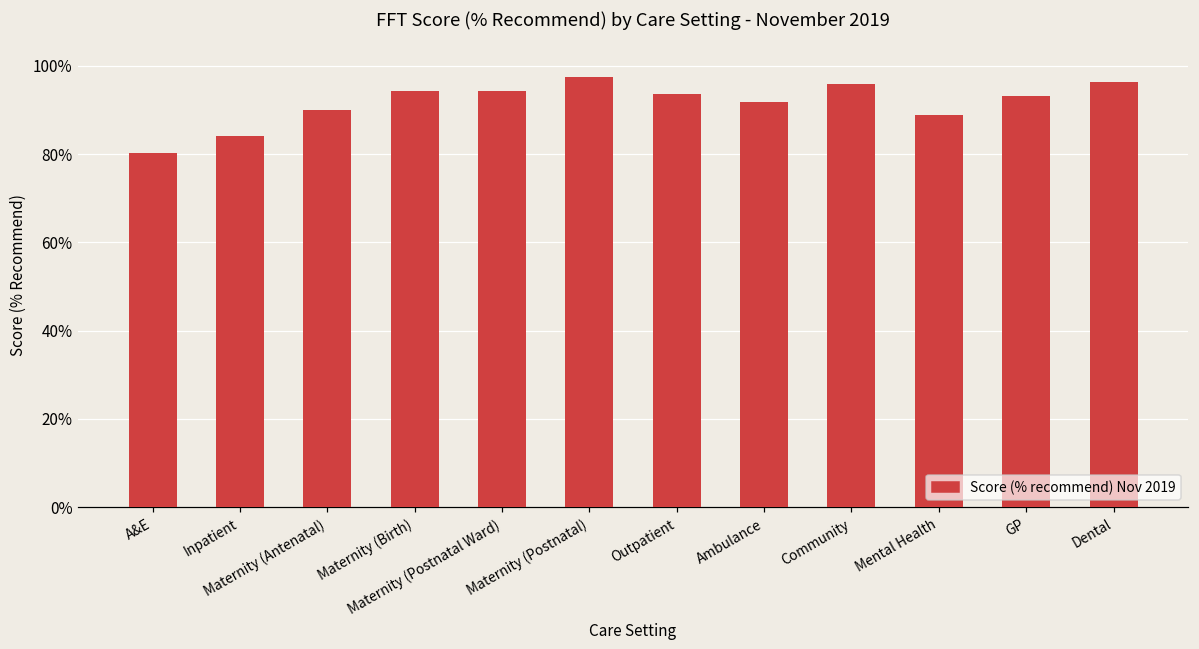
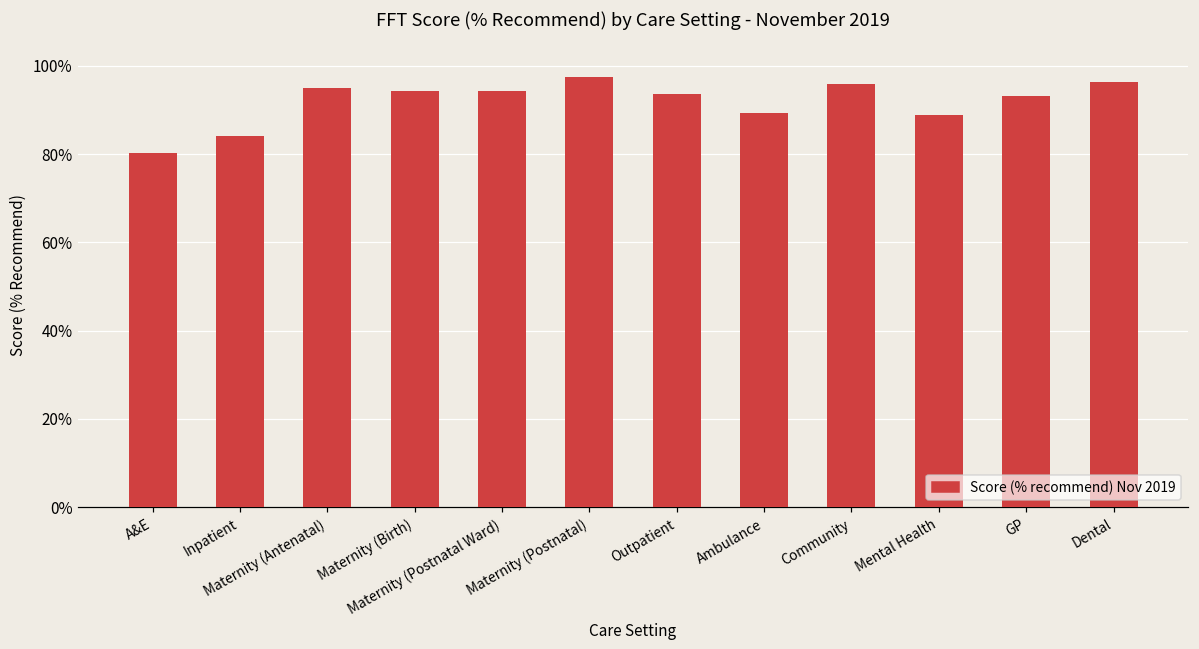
Maternity (Antenatal): 90% -> 95%
Ambulance: 92% -> 89%
